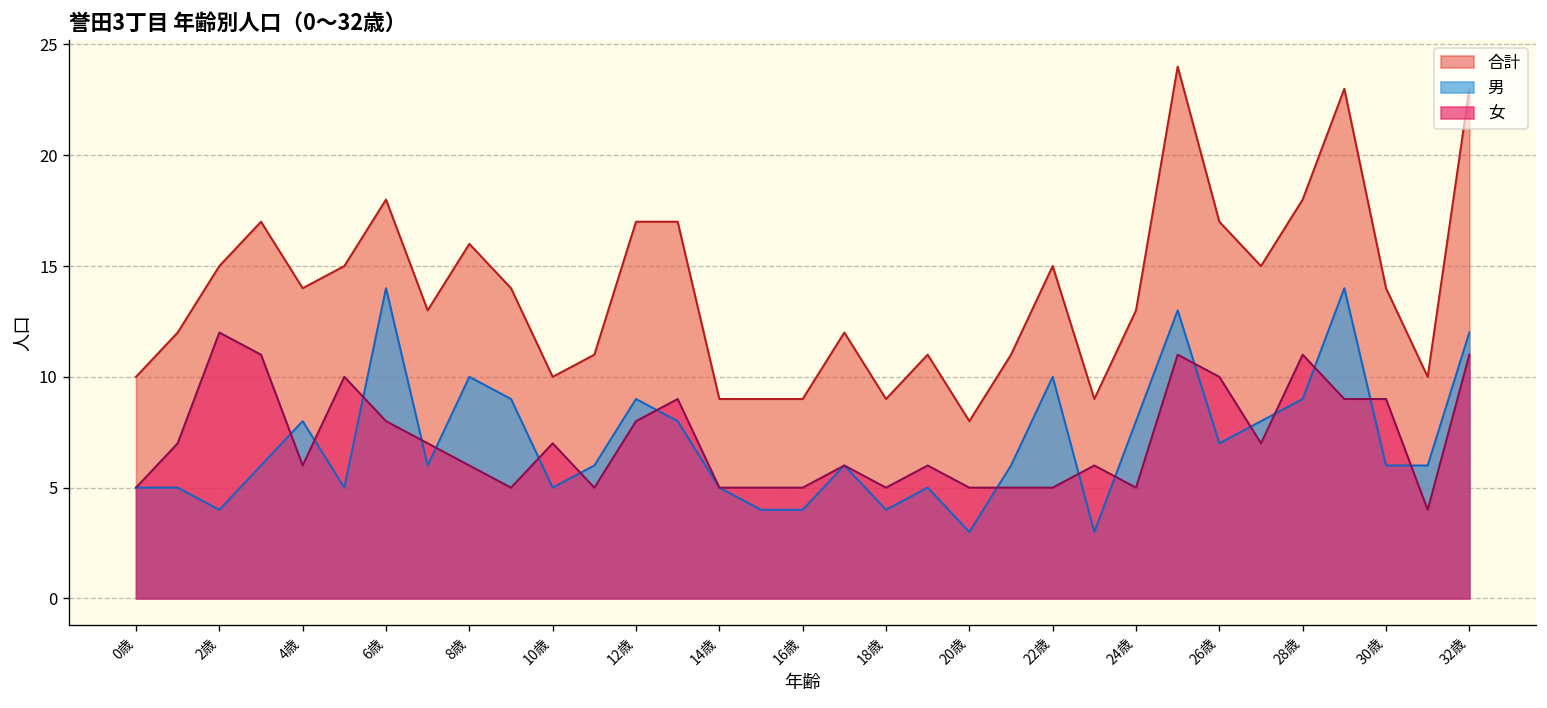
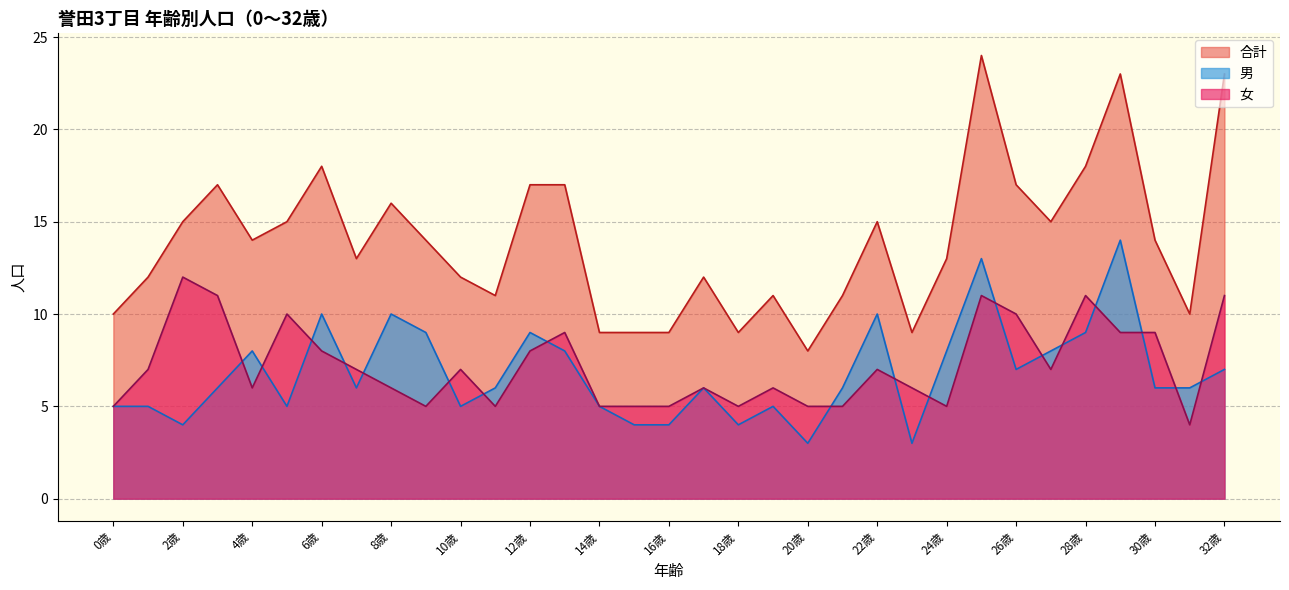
男, 6歳: 14 -> 10
合計, 10歳: 10 -> 12
女, 22歳: 5 -> 7
男, 32歳: 12 -> 7
